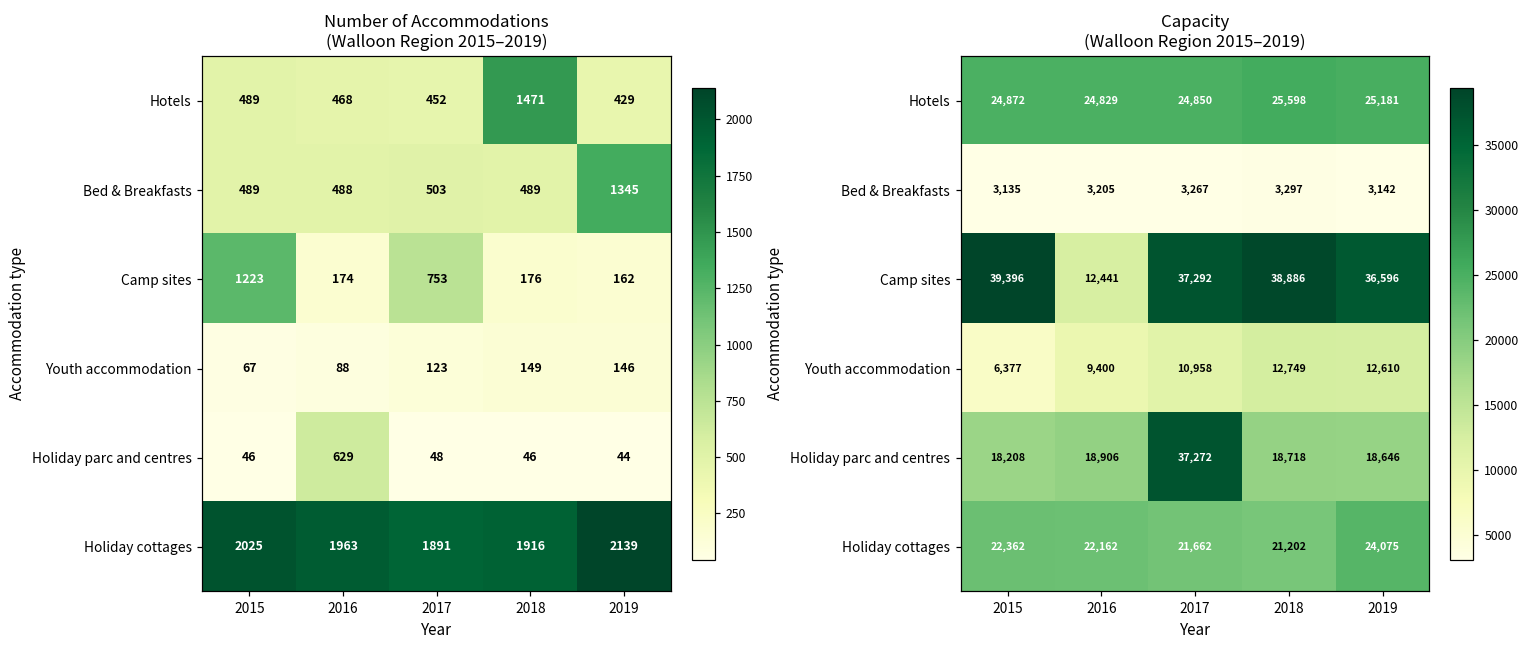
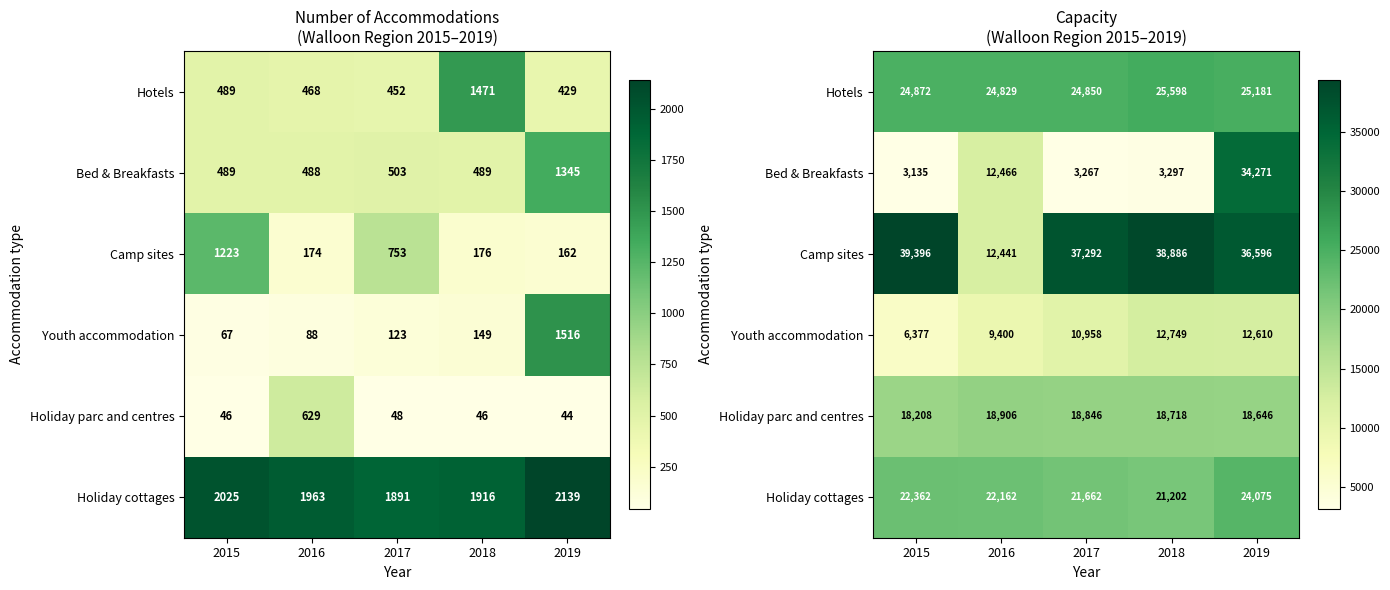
Number of Accommodations (Walloon Region 2015–2019), Youth accommodation, 2019: 146 -> 1516
Capacity (Walloon Region 2015–2019), Bed & Breakfasts, 2016: 3,205 -> 12,466
Capacity (Walloon Region 2015–2019), Bed & Breakfasts, 2019: 3,142 -> 34,271
Capacity (Walloon Region 2015–2019), Holiday parc and centres, 2017: 37,272 -> 18,846
